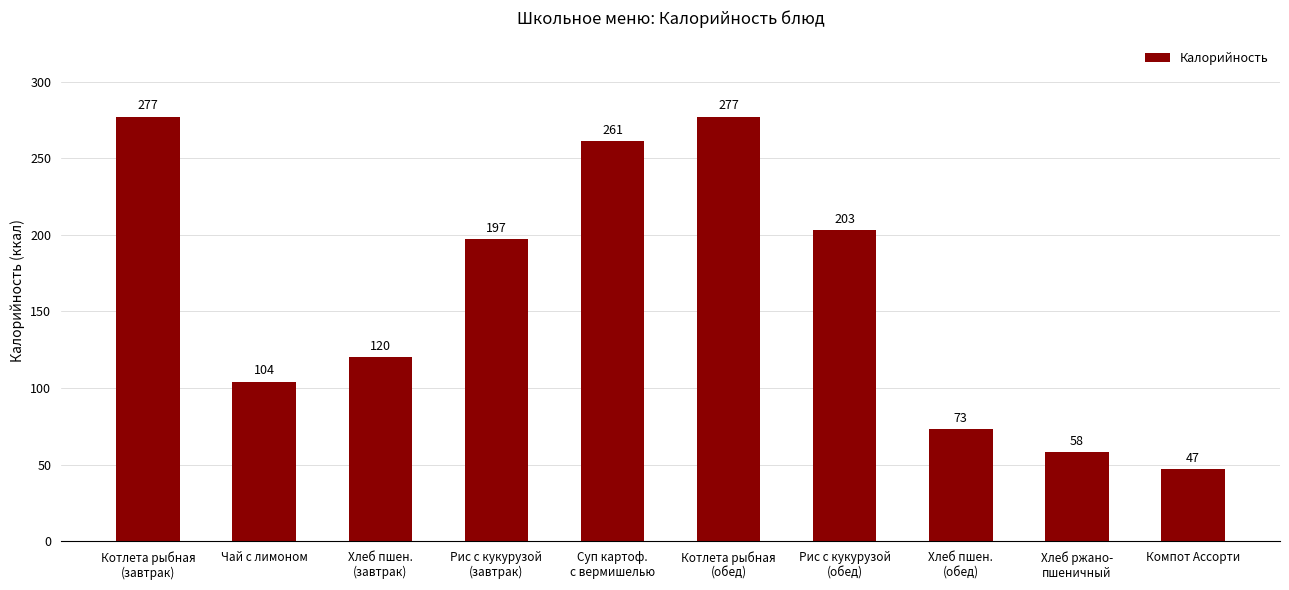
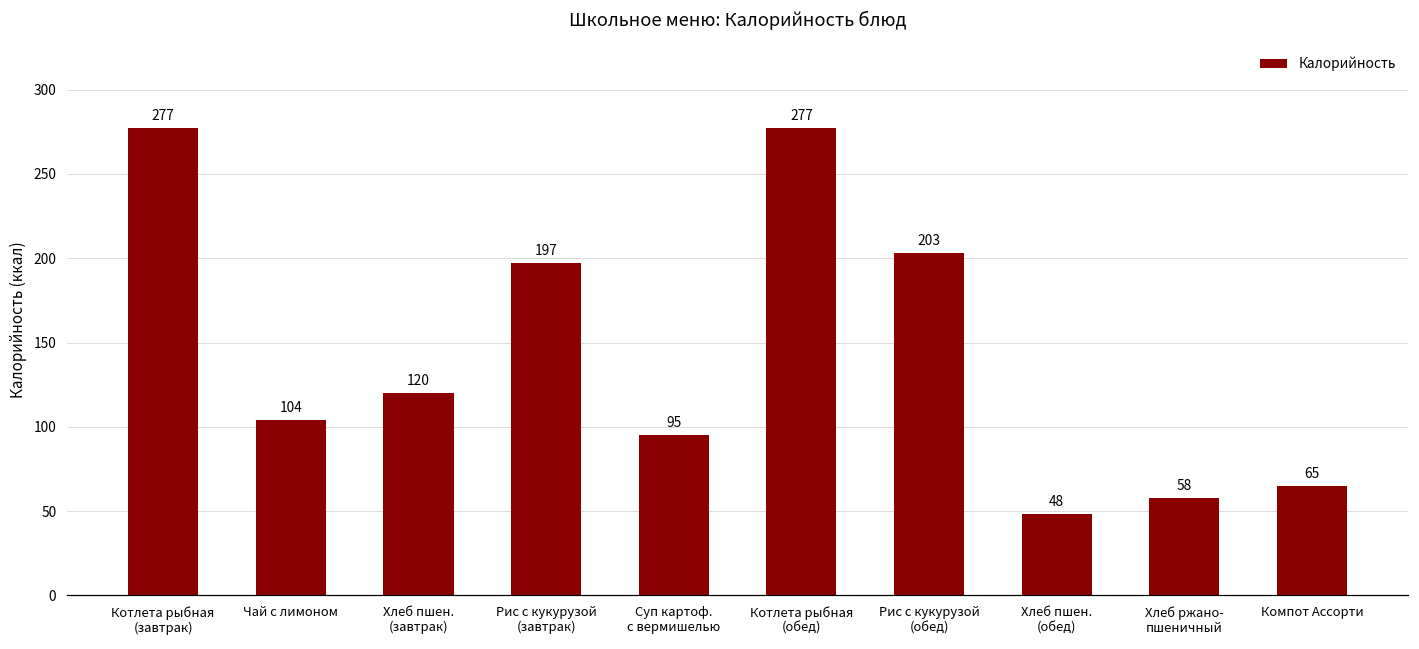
Суп картоф. с вермишелью: 261 -> 95
Хлеб пшен. (обед): 73 -> 48
Компот Ассорти: 47 -> 65
